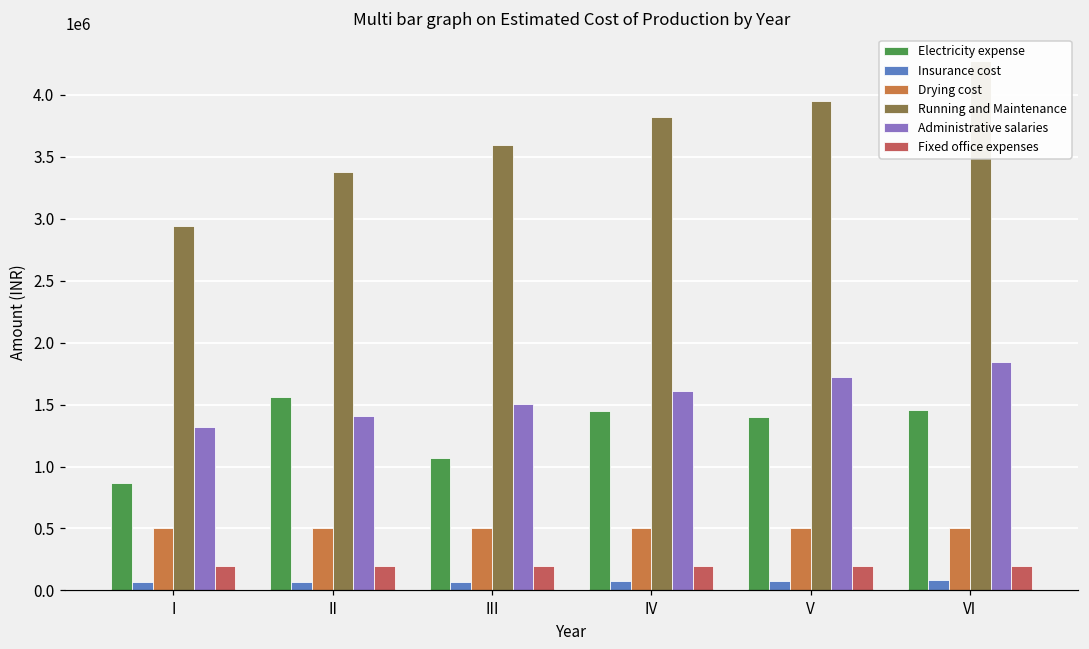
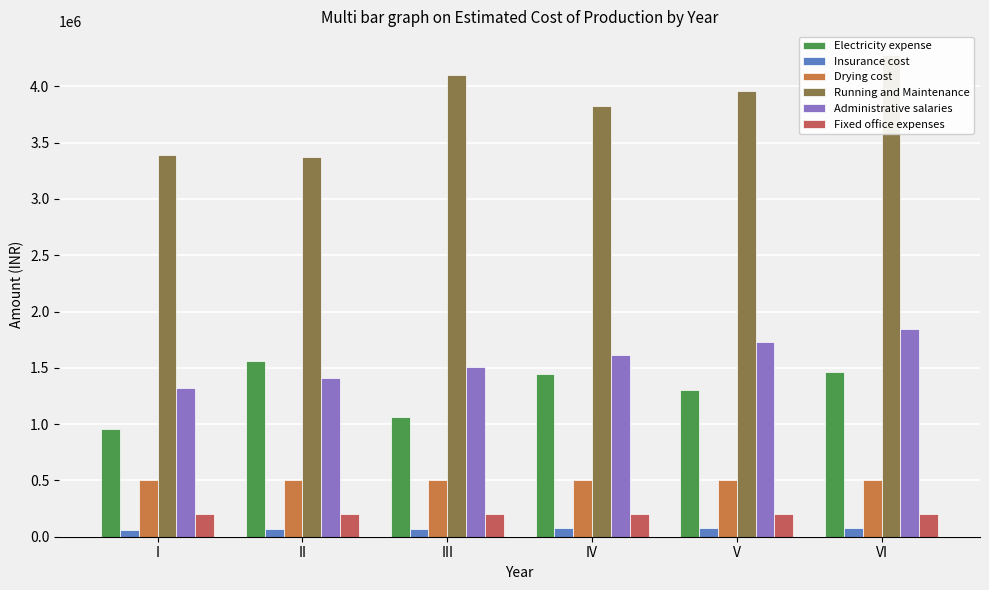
Electricity expense, I: 870000 -> 960000
Running and Maintenance, I: 2940000 -> 3390000
Running and Maintenance, III: 3600000 -> 4110000
Electricity expense, V: 1400000 -> 1300000
